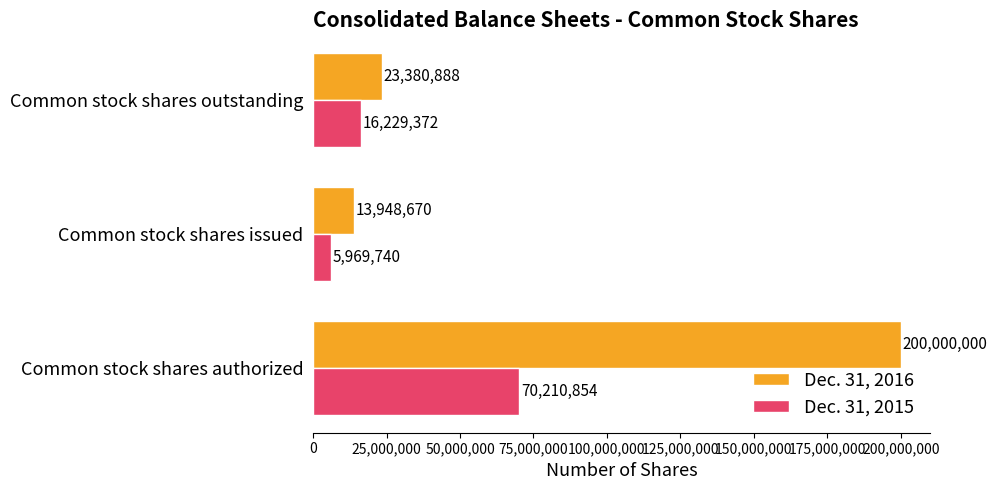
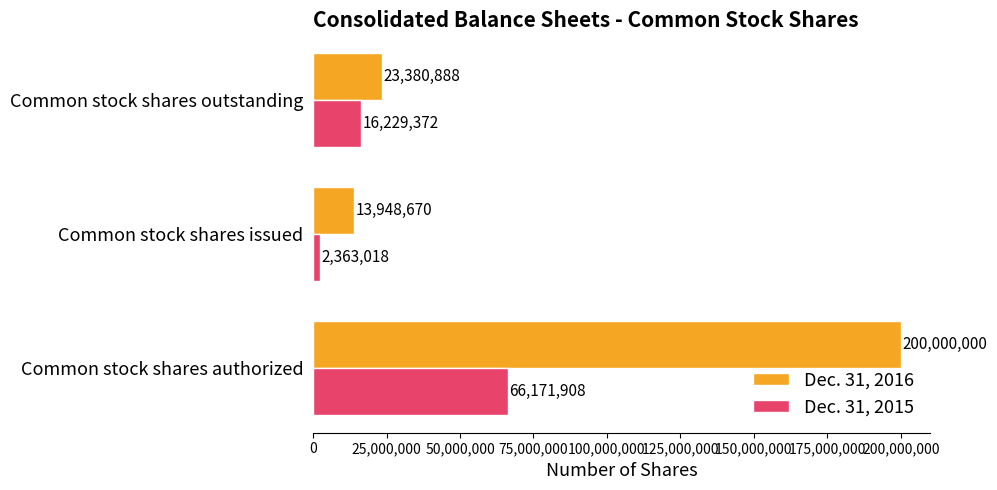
Dec. 31, 2015, Common stock shares issued: 5,969,740 -> 2,363,018
Dec. 31, 2015, Common stock shares authorized: 70,210,854 -> 66,171,908
